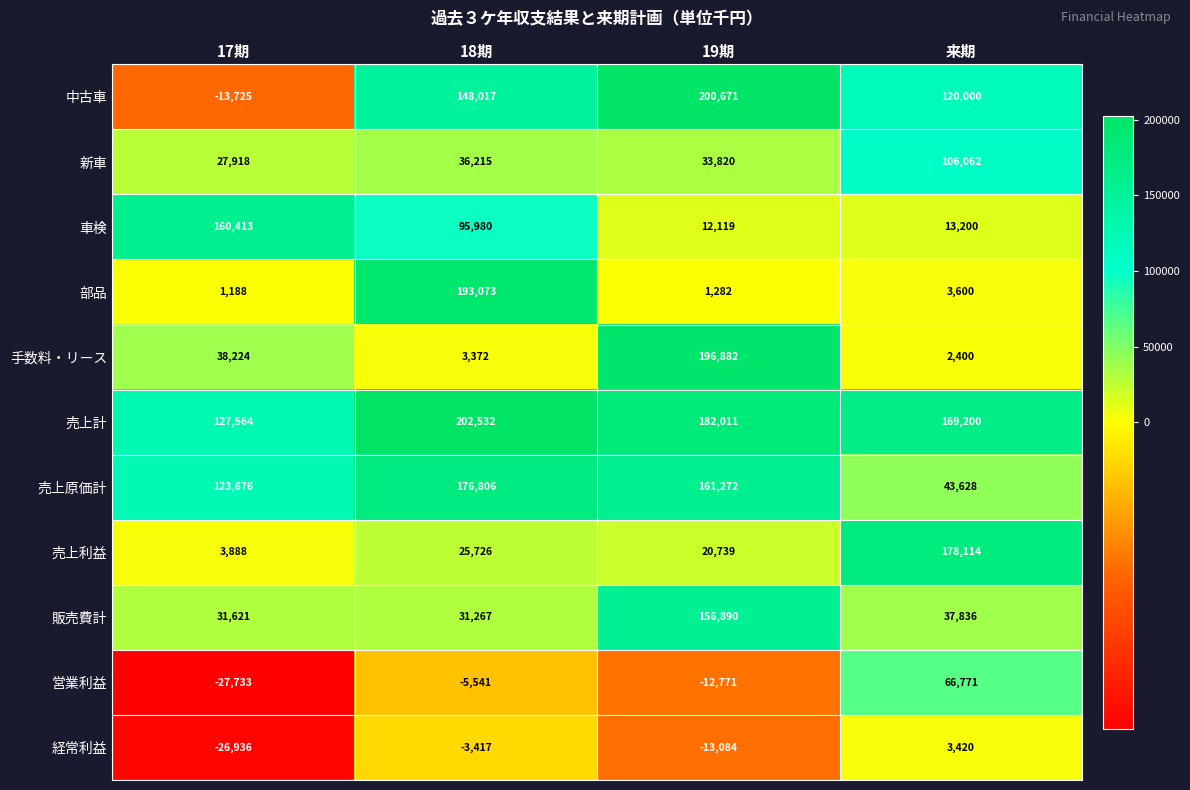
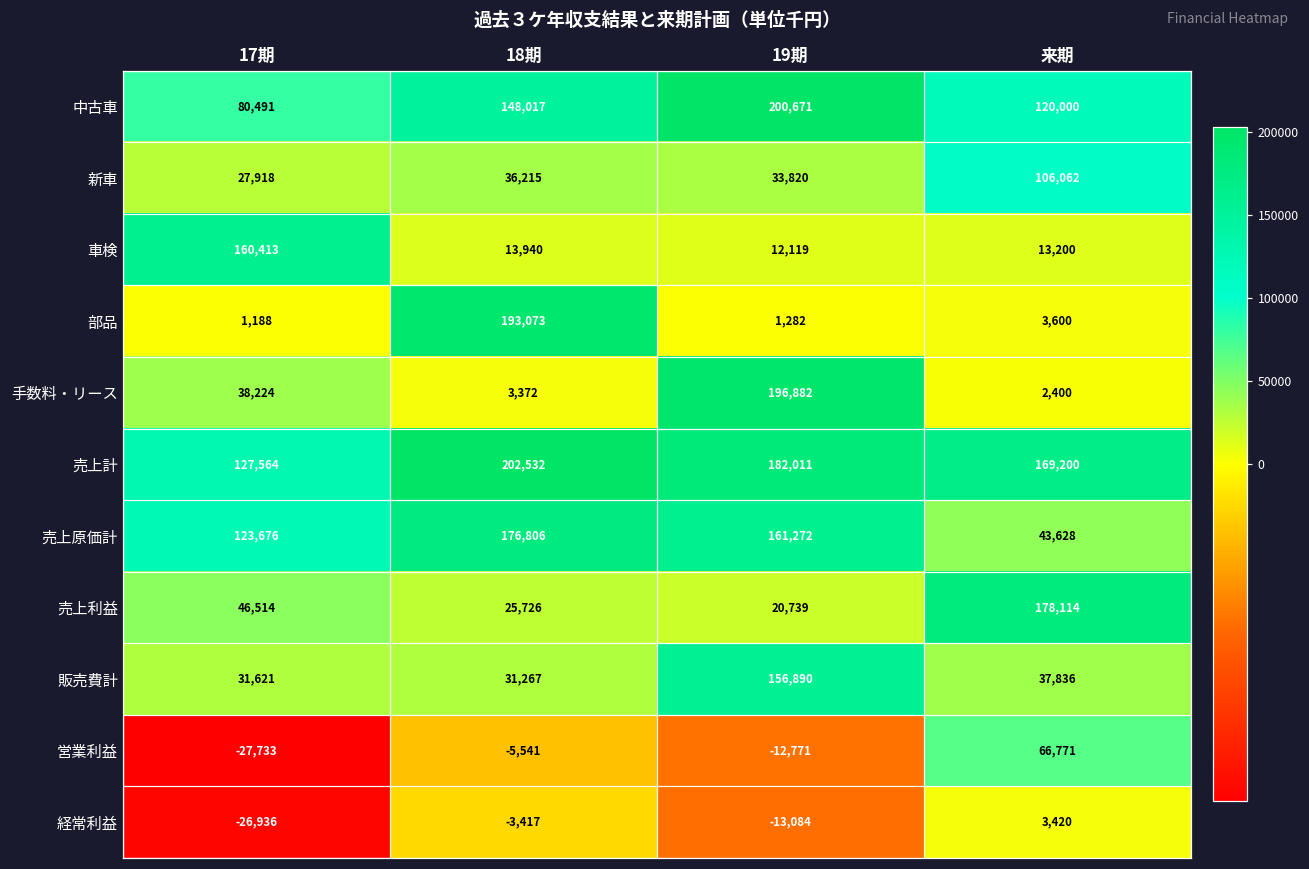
中古車, 17期: -13,725 -> 80,491
車検, 18期: 95,980 -> 13,940
売上利益, 17期: 3,888 -> 46,514
